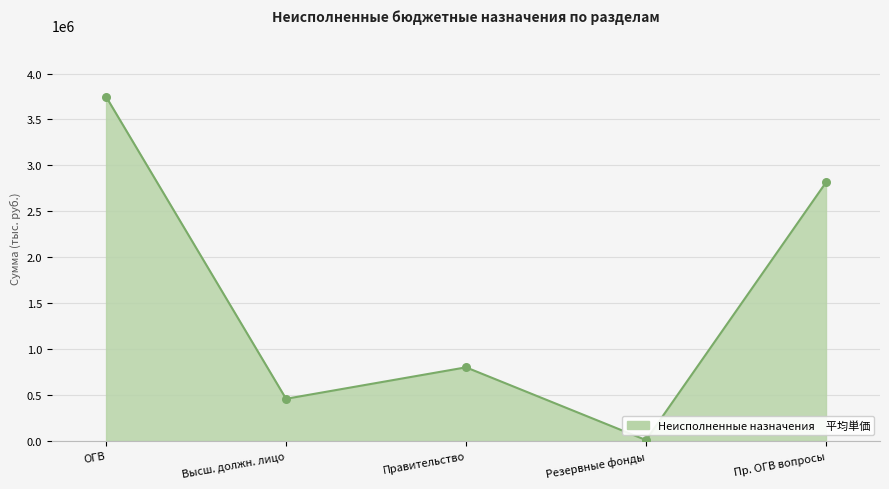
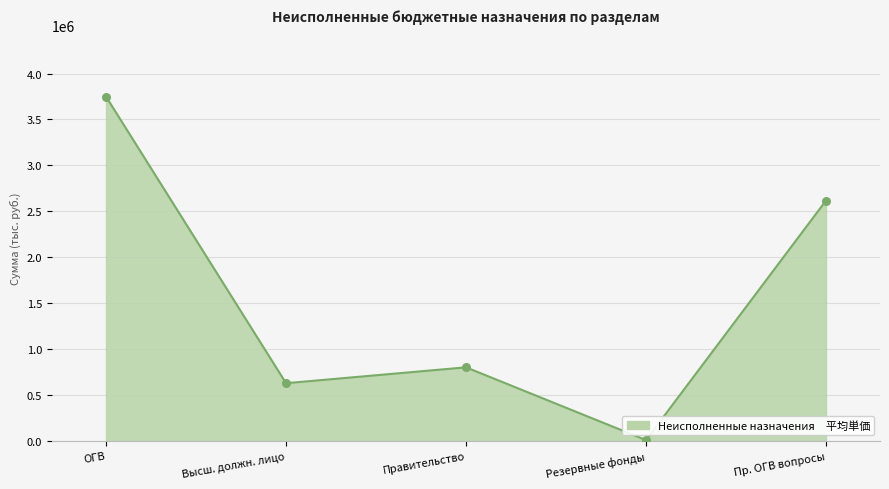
Высш. должн. лицо: 500000 -> 600000
Пр. ОГВ вопросы: 2800000 -> 2600000
